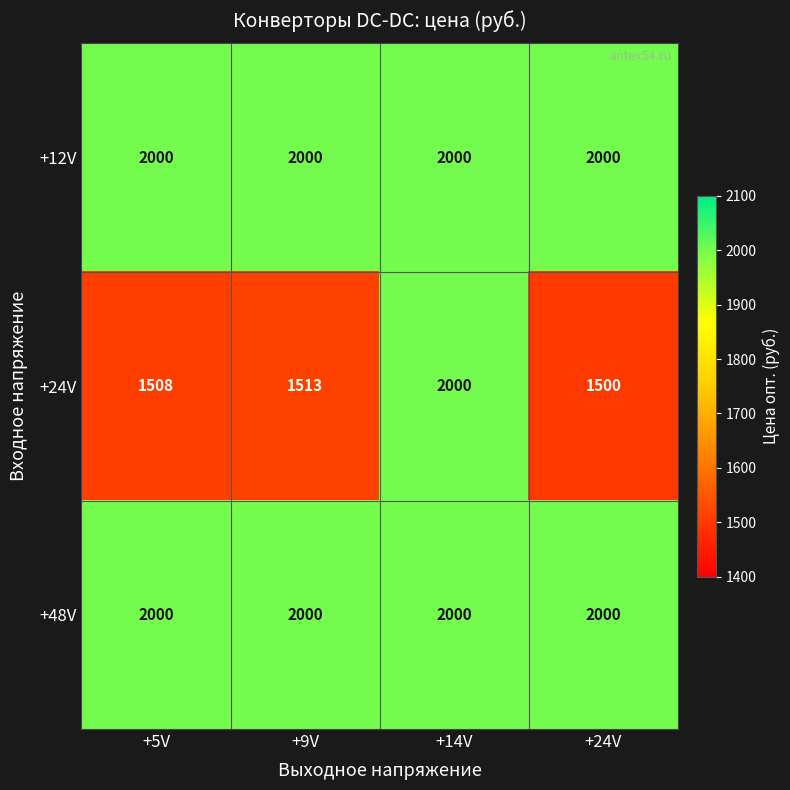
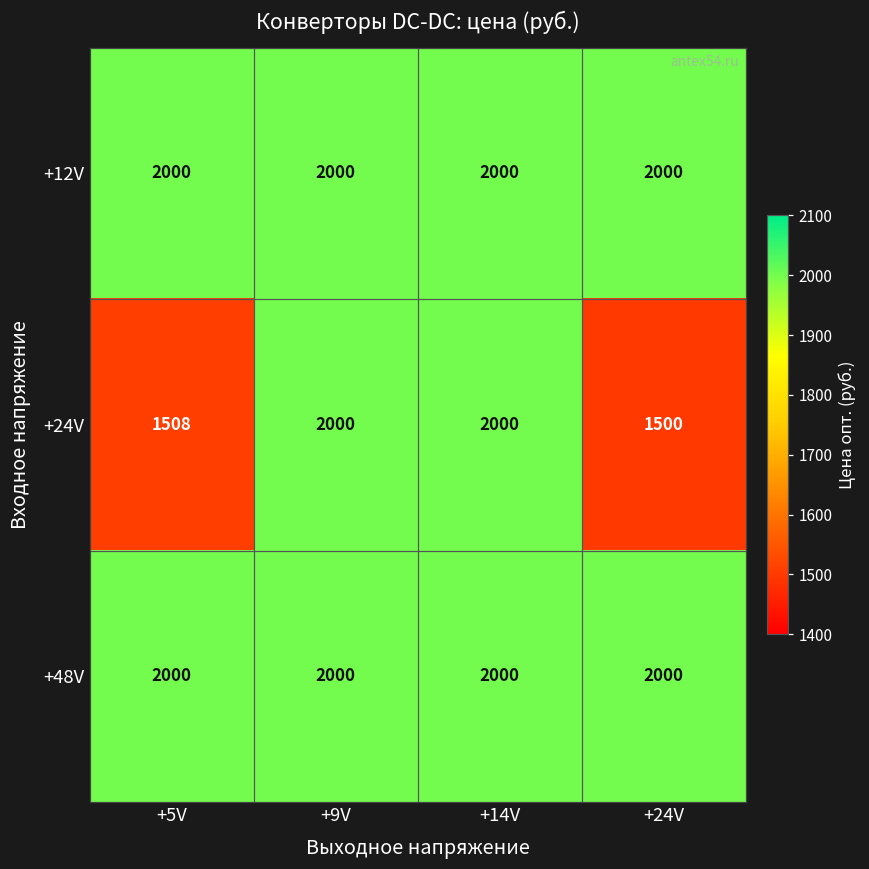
+24V, +9V: 1513 -> 2000
